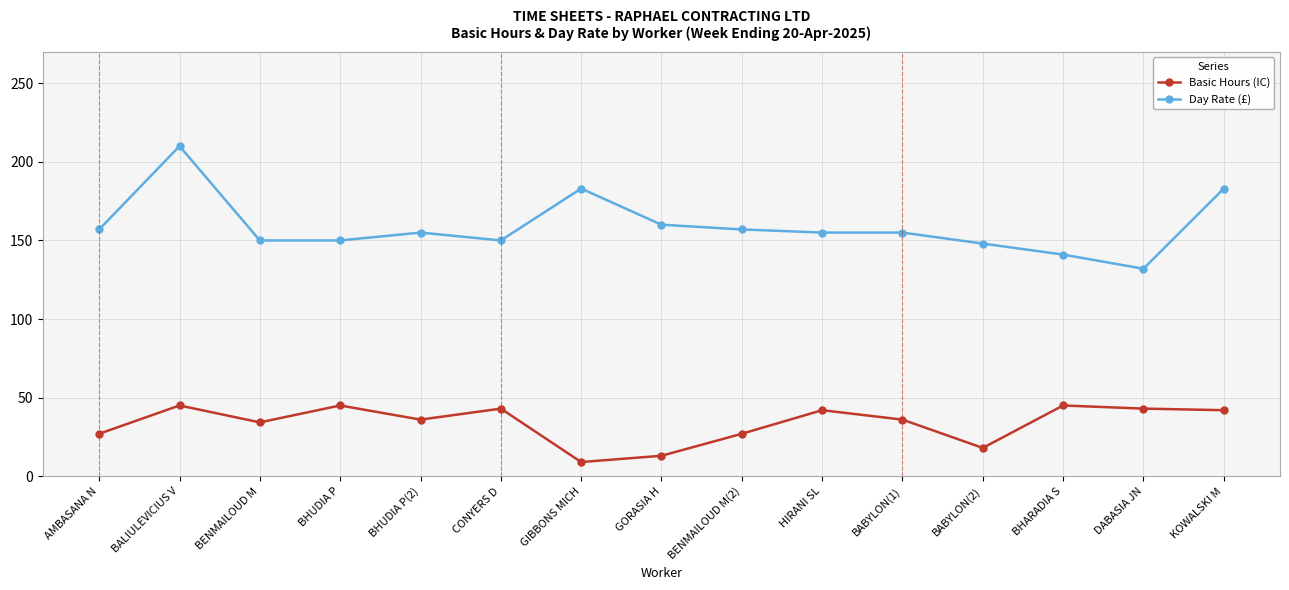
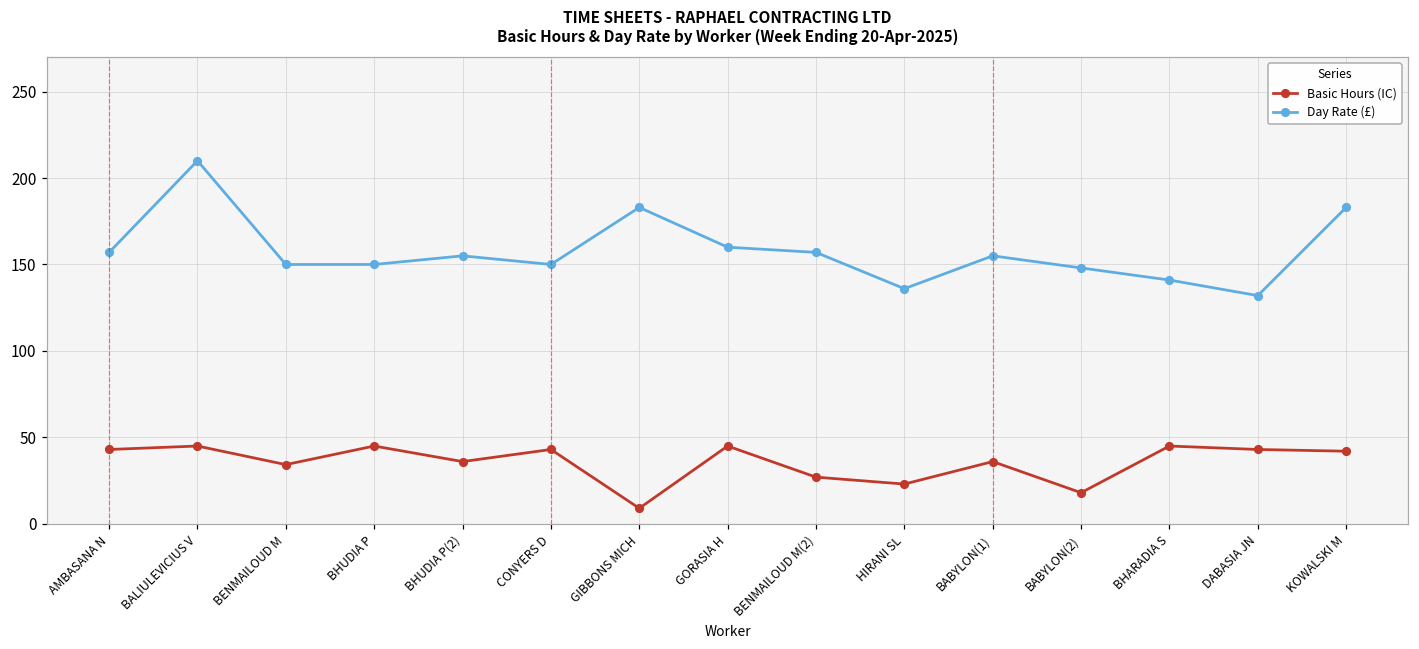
Basic Hours (IC), AMBASANA N: 27 -> 43
Basic Hours (IC), GORASIA H: 13 -> 45
Basic Hours (IC), HIRANI SL: 42 -> 23
Day Rate (£), HIRANI SL: 155 -> 136
